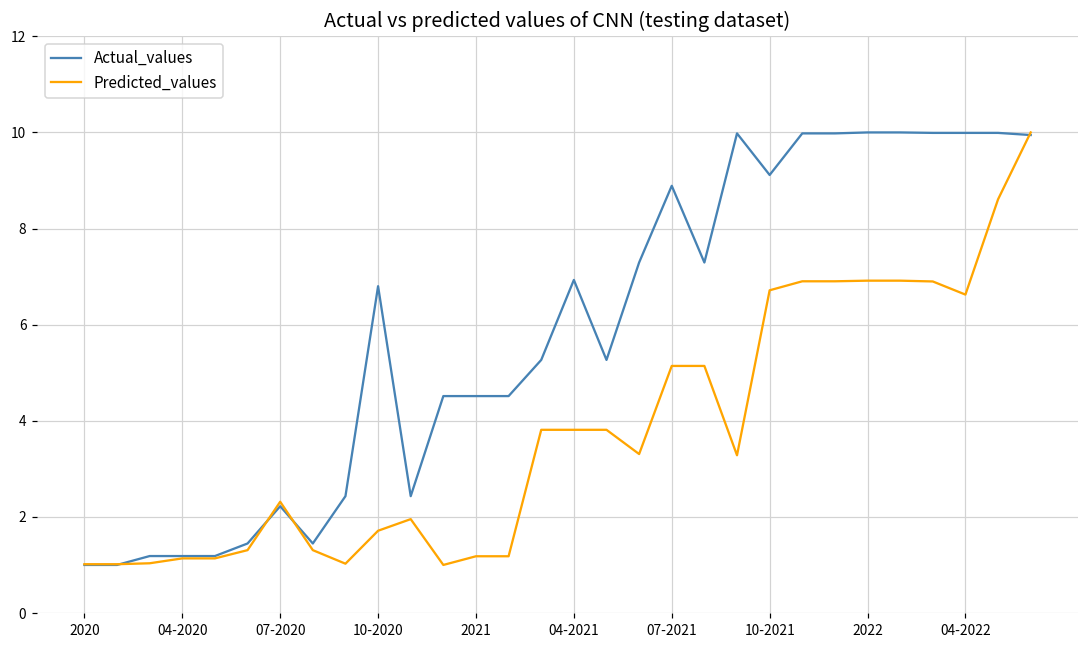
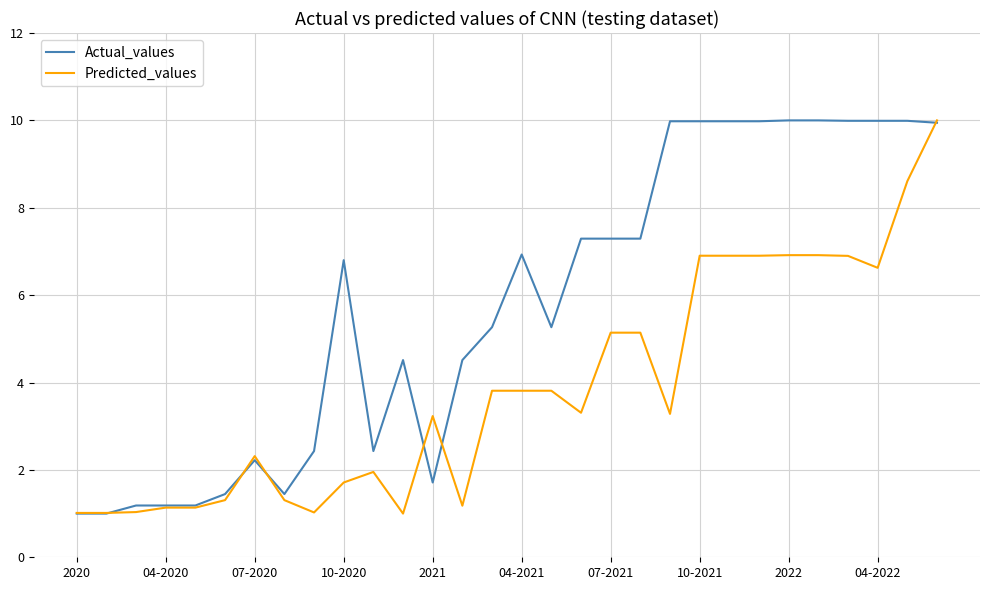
Actual_values, 2021: 4.5 -> 1.7
Predicted_values, 2021: 1.2 -> 3.2
Actual_values, 07-2021: 8.9 -> 7.3
Actual_values, 10-2021: 9.1 -> 10.0
Predicted_values, 10-2021: 6.7 -> 6.9
